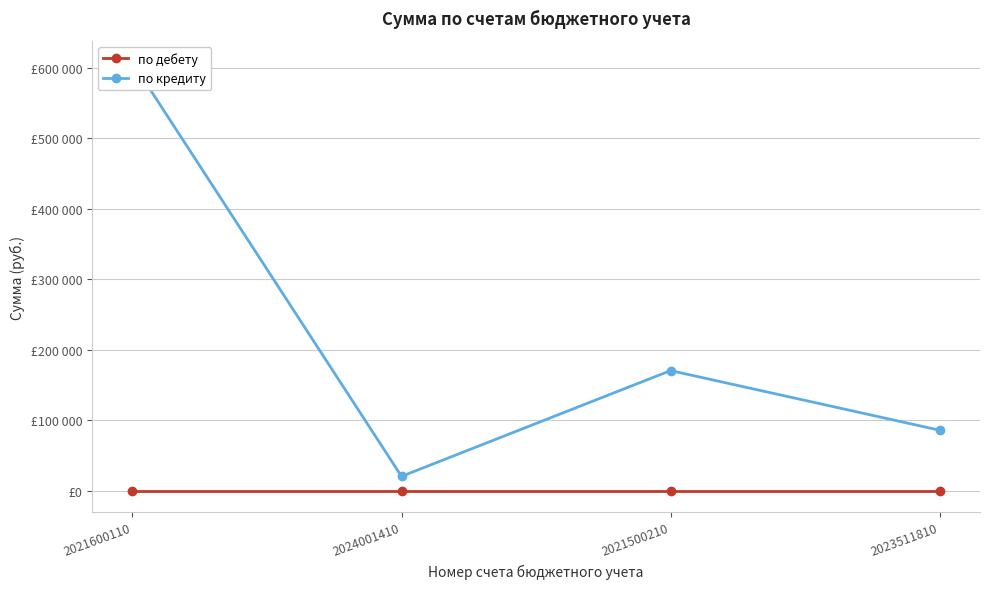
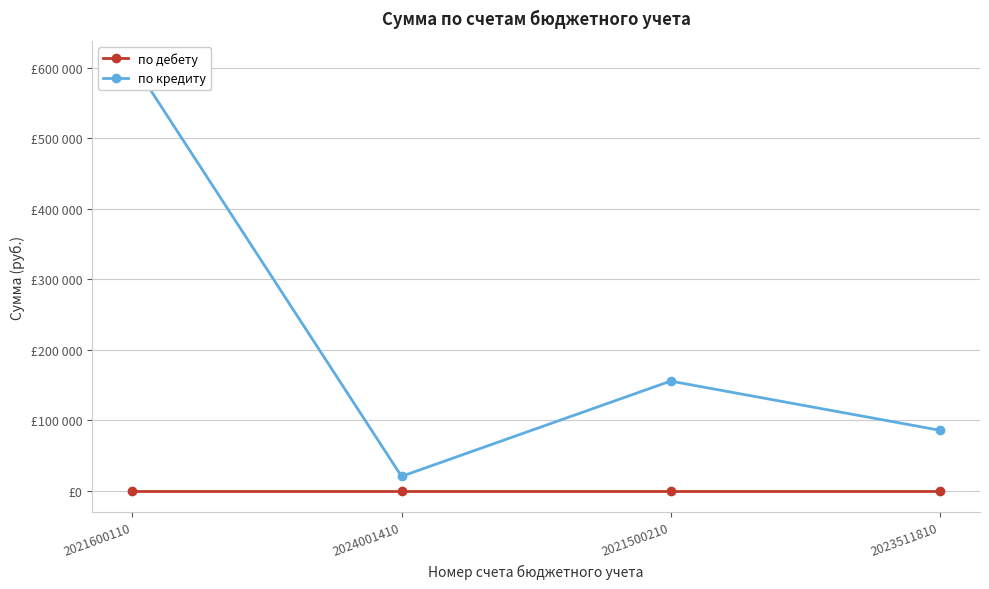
по кредиту, 2021500210: £170000 -> £160000
